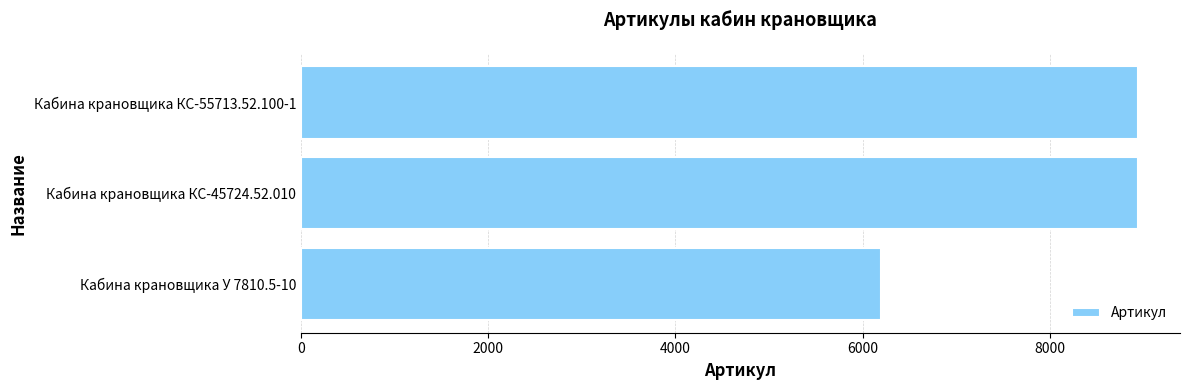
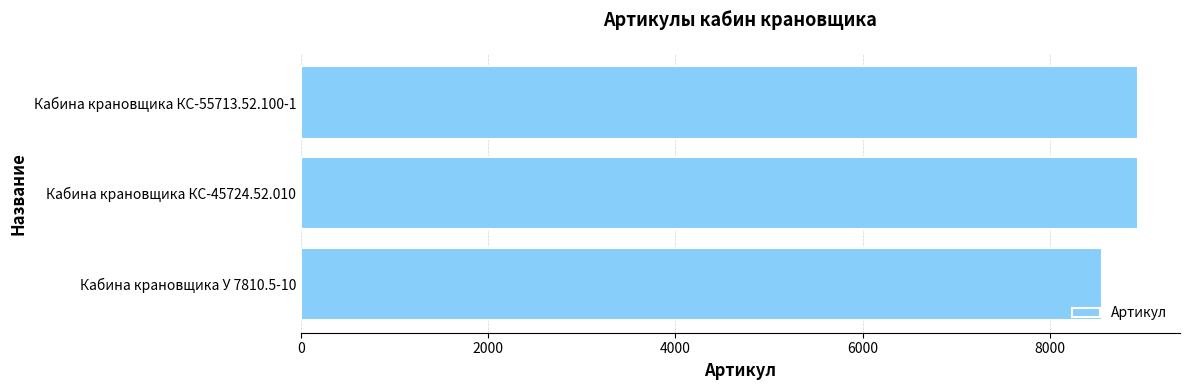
Кабина крановщика У 7810.5-10: 6200 -> 8600
